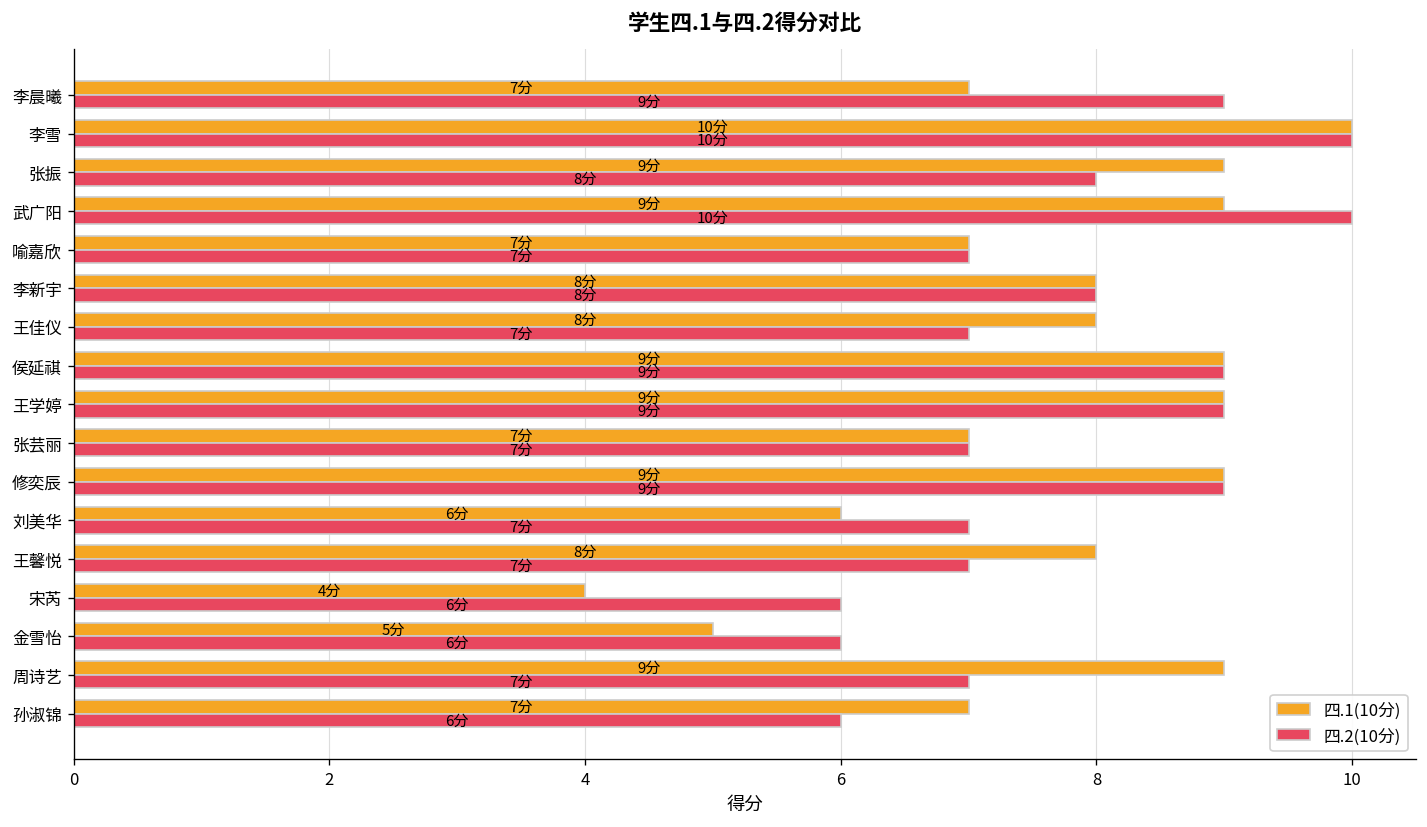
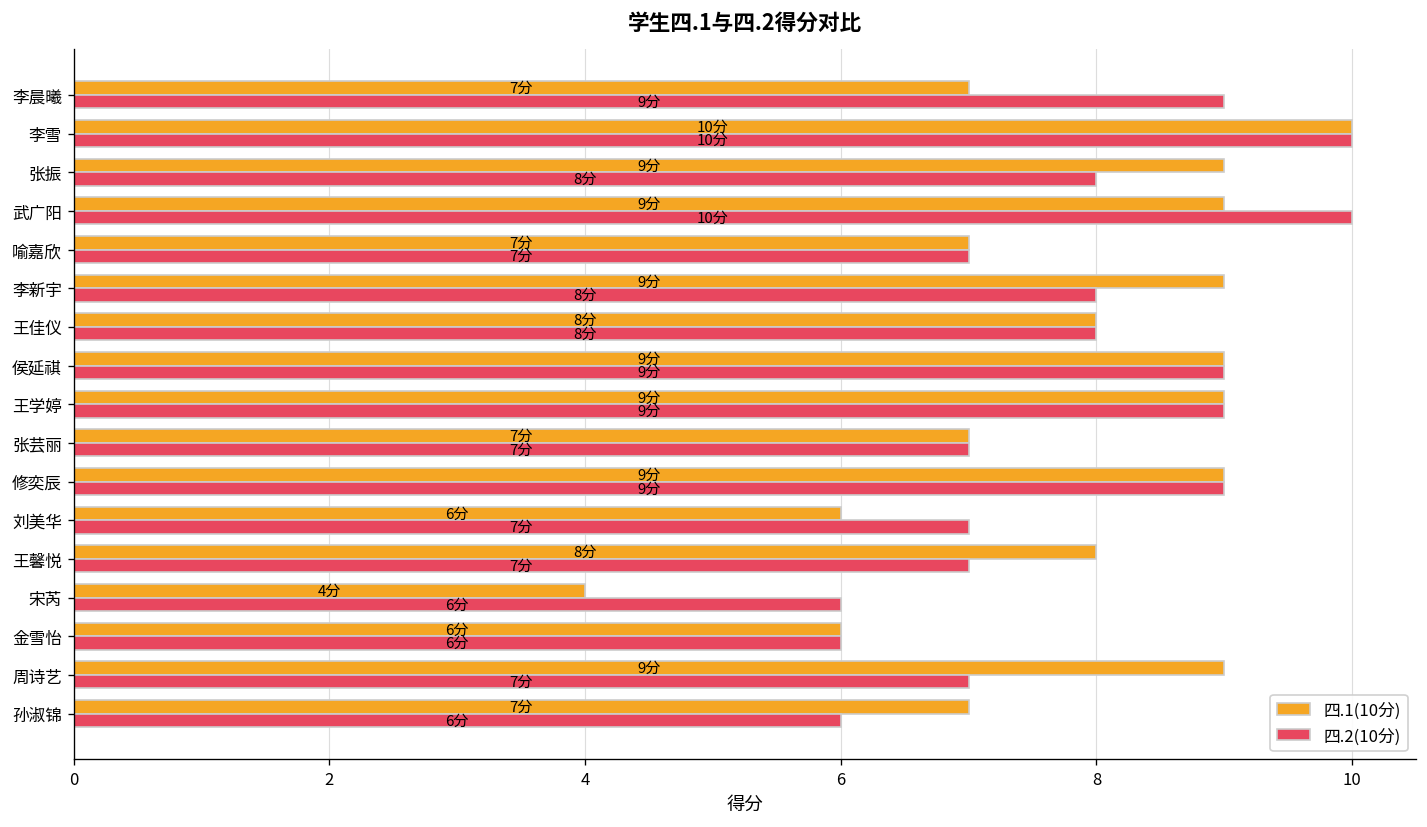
四.1(10分), 李新宇: 8分 -> 9分
四.2(10分), 王佳仪: 7分 -> 8分
四.1(10分), 金雪怡: 5分 -> 6分
